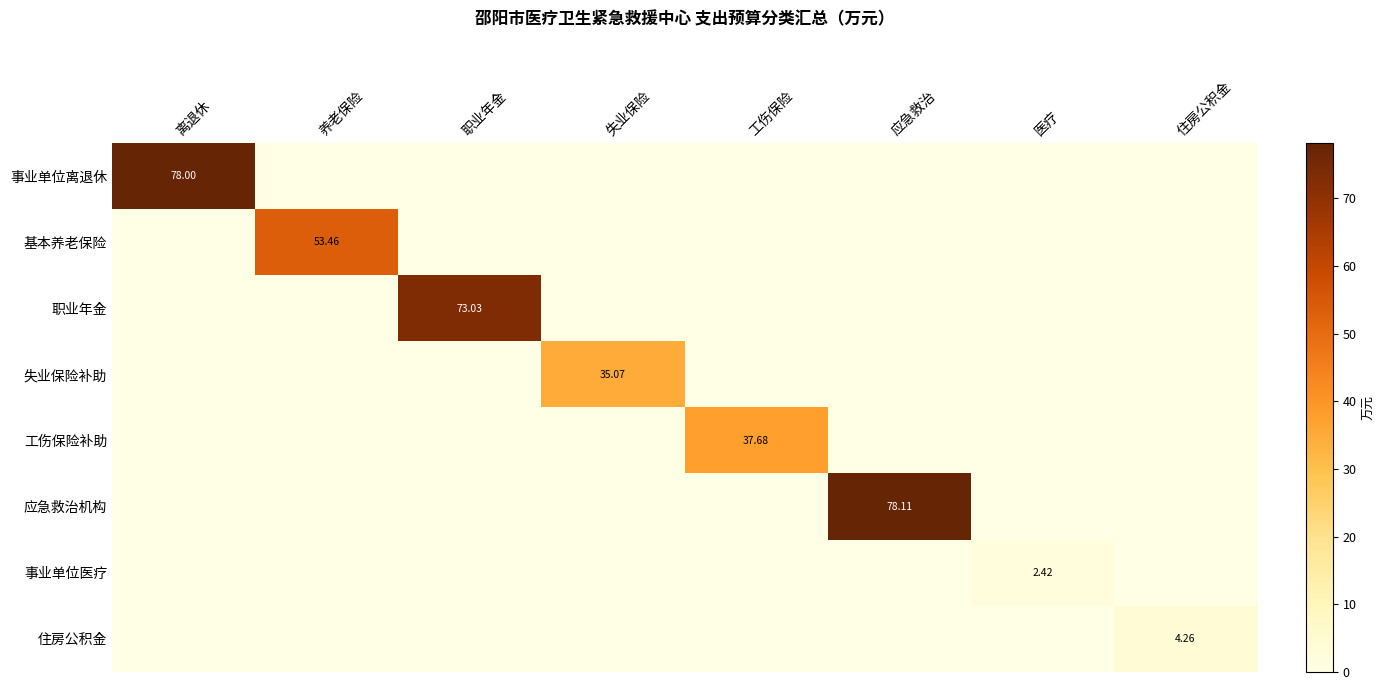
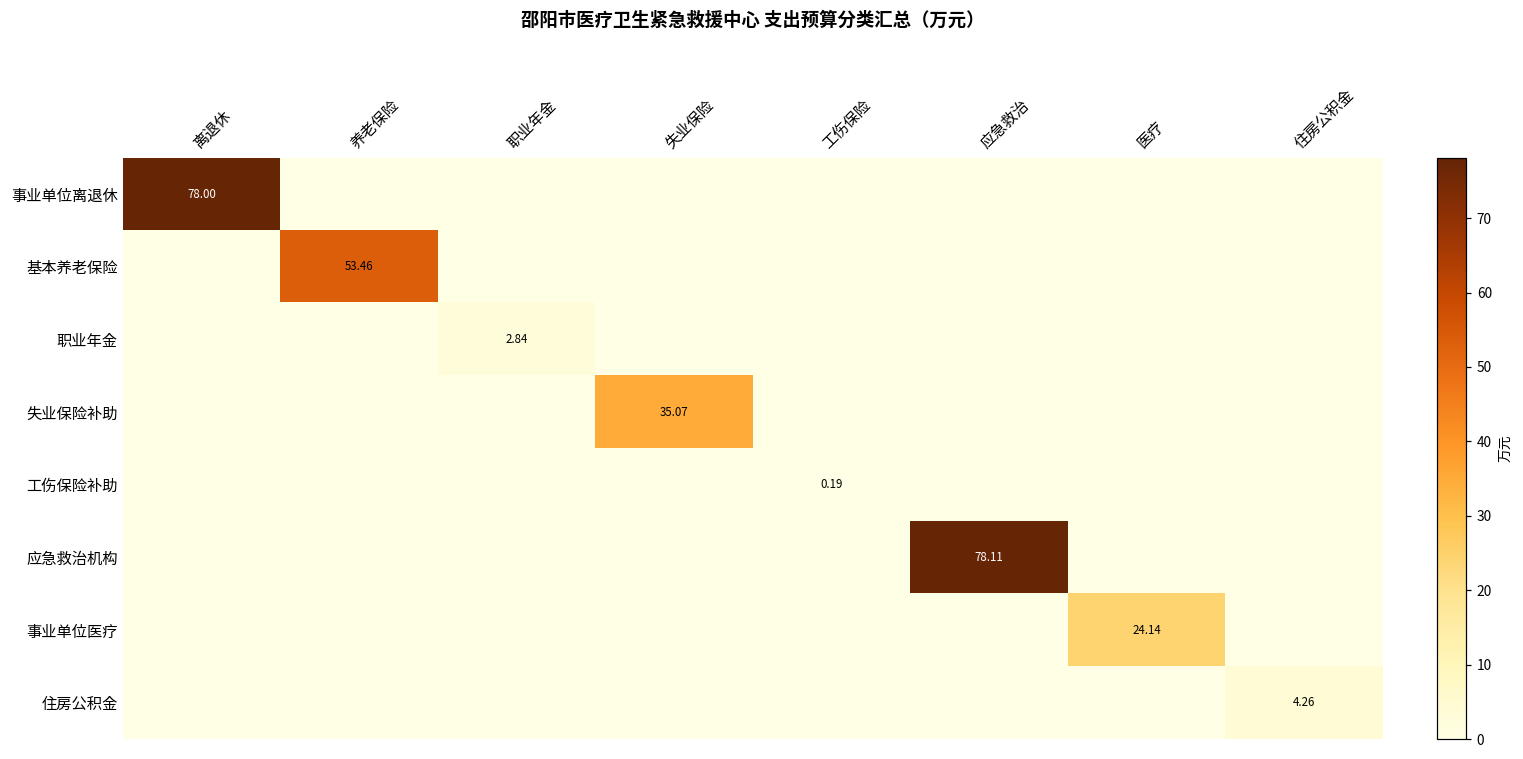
职业年金, 职业年金: 73.03 -> 2.84
工伤保险补助, 工伤保险: 37.68 -> 0.19
事业单位医疗, 医疗: 2.42 -> 24.14
